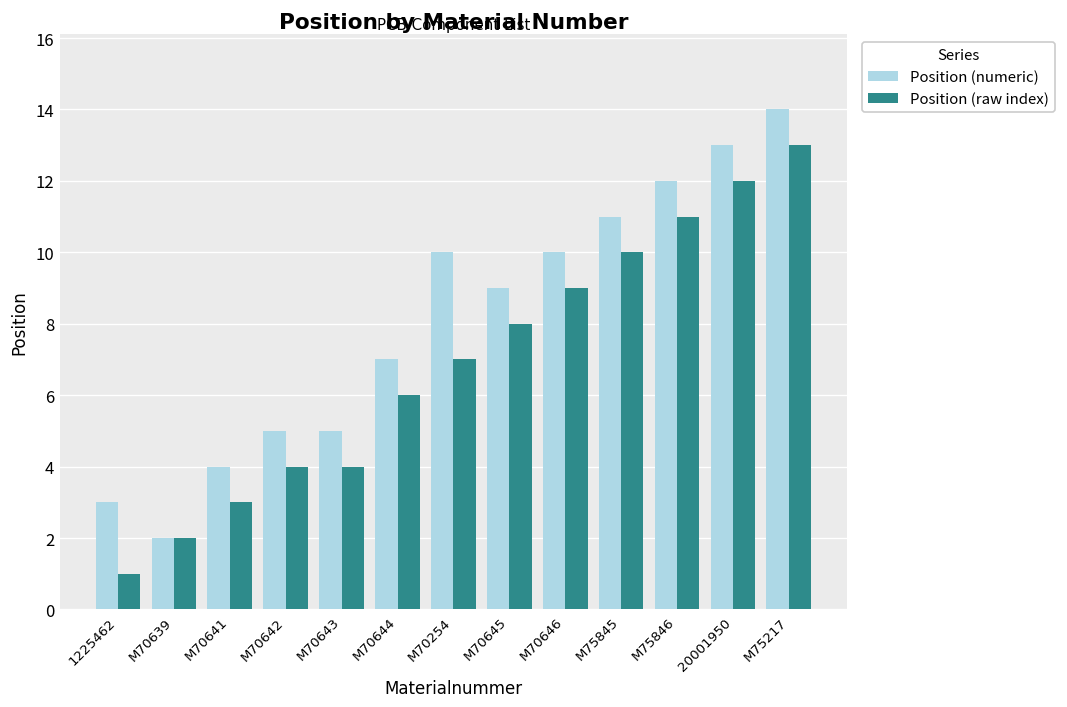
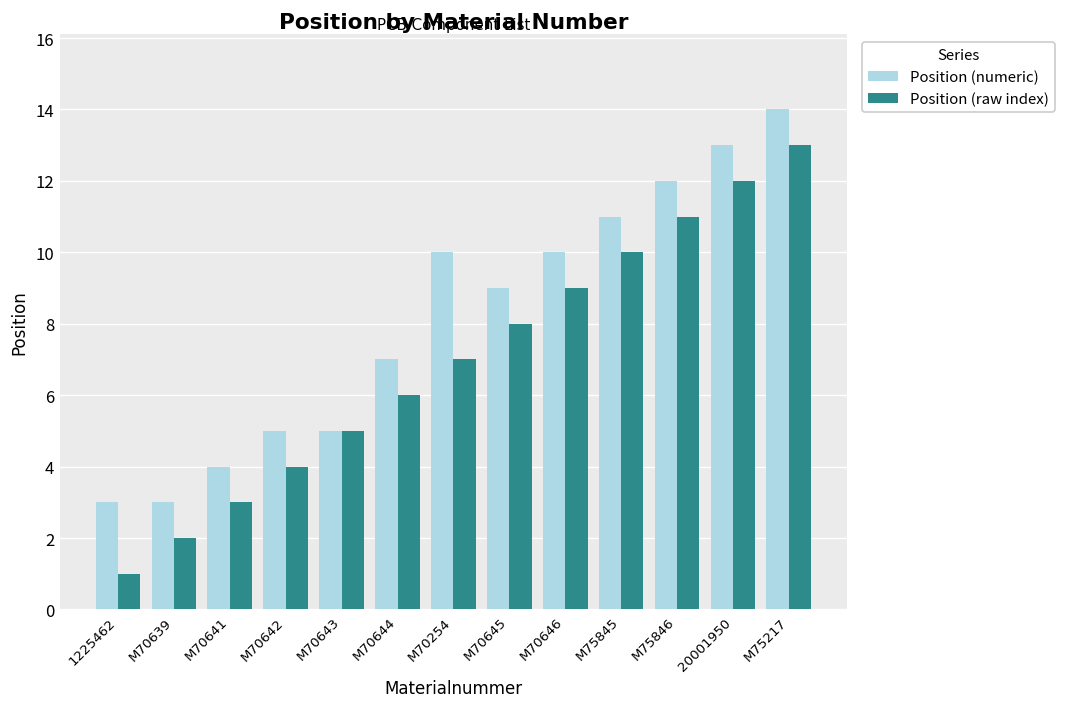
Position (numeric), M70639: 2 -> 3
Position (raw index), M70643: 4 -> 5
